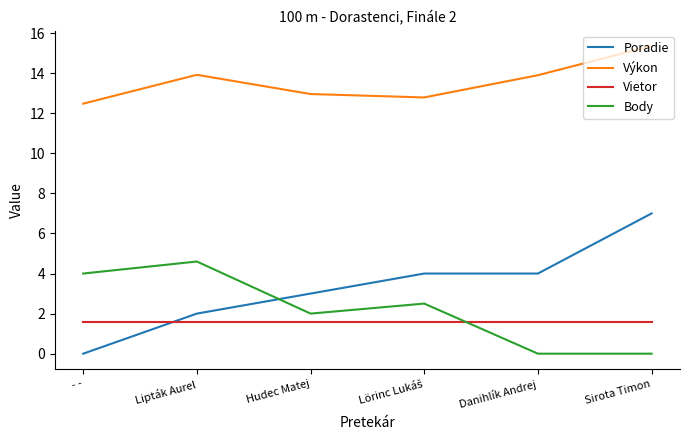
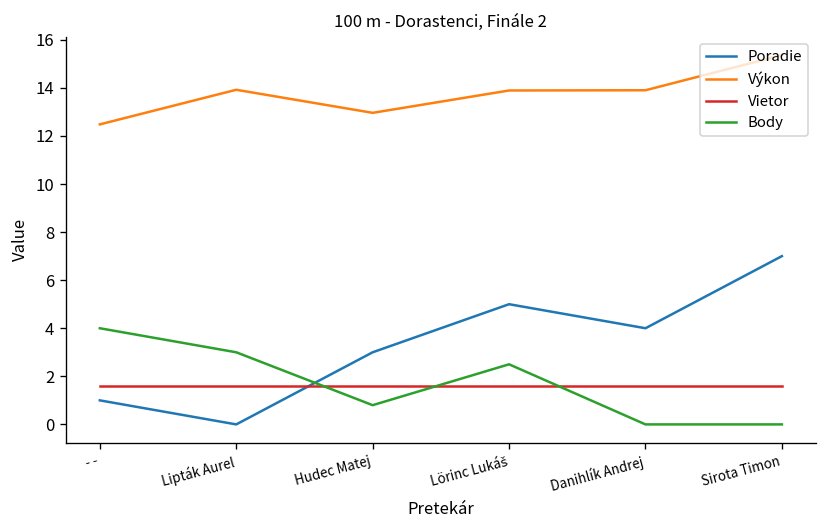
Poradie, - -: 0 -> 1
Poradie, Lipták Aurel: 2 -> 0
Body, Lipták Aurel: 4.6 -> 3.0
Body, Hudec Matej: 2.0 -> 0.8
Poradie, Lörinc Lukáš: 4 -> 5
Výkon, Lörinc Lukáš: 12.8 -> 13.9
